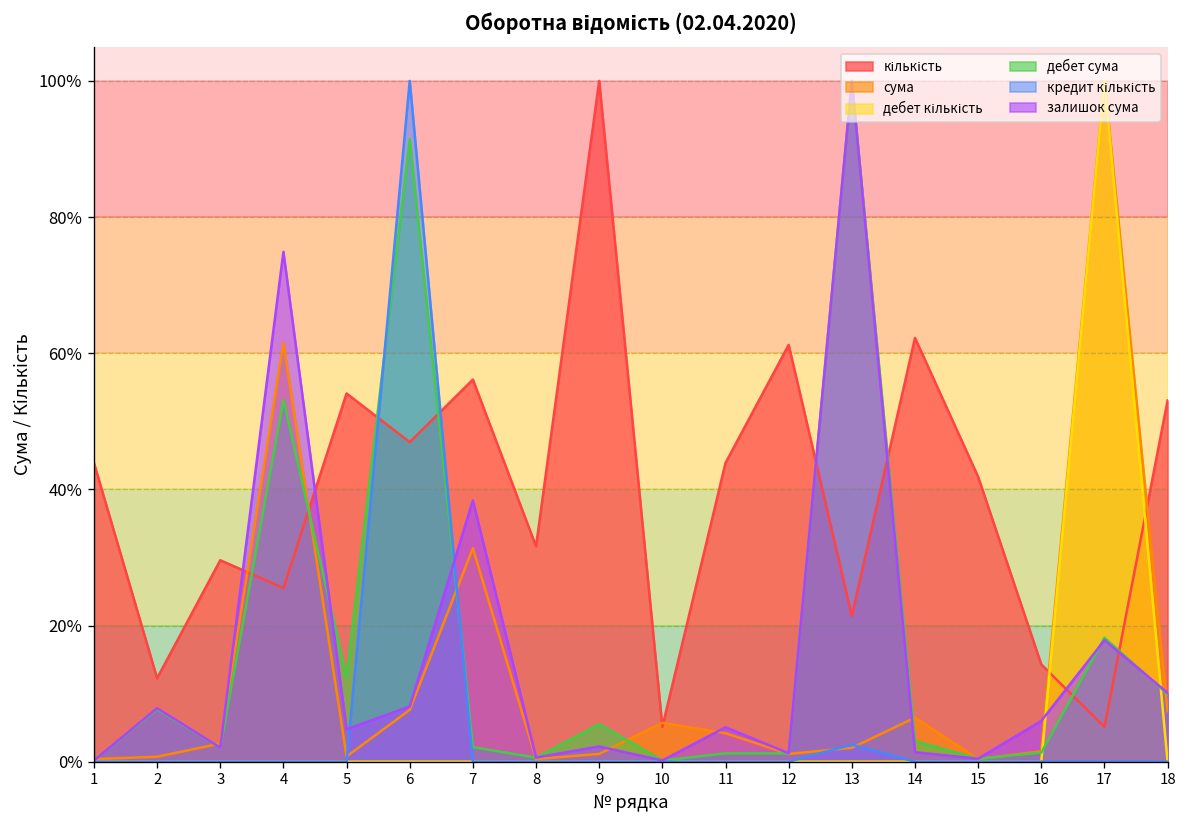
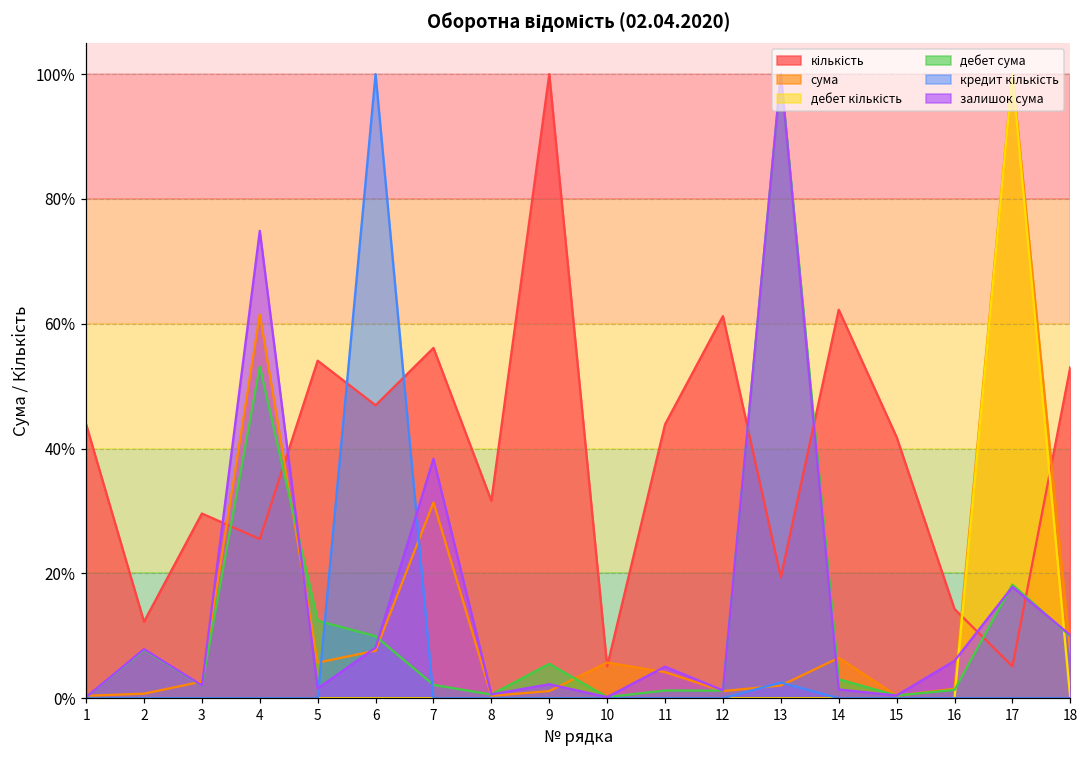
сума, 5: 1% -> 6%
залишок сума, 5: 5% -> 2%
дебет сума, 6: 91% -> 10%
кількість, 13: 21% -> 19%
